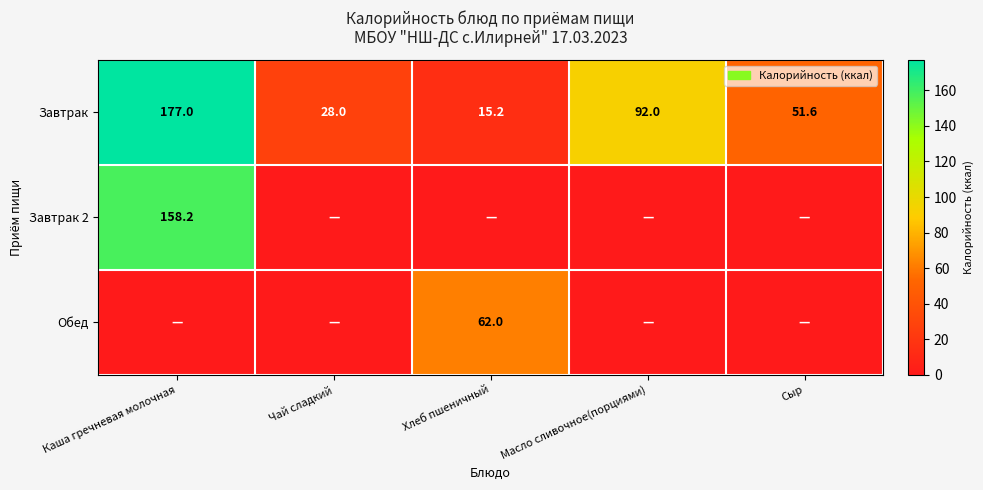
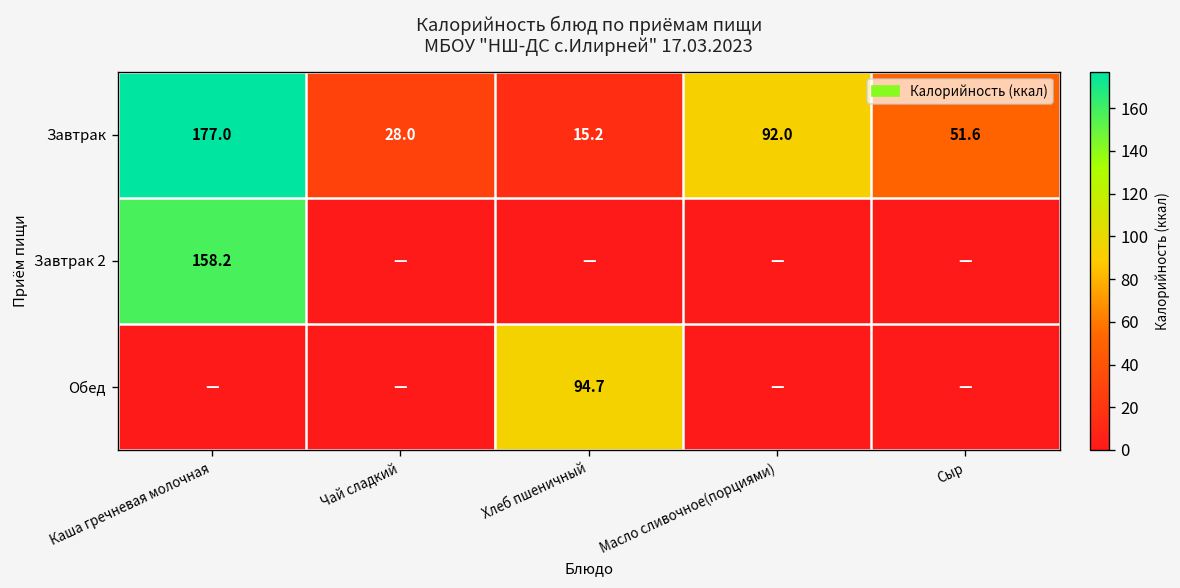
Обед, Хлеб пшеничный: 62.0 -> 94.7
